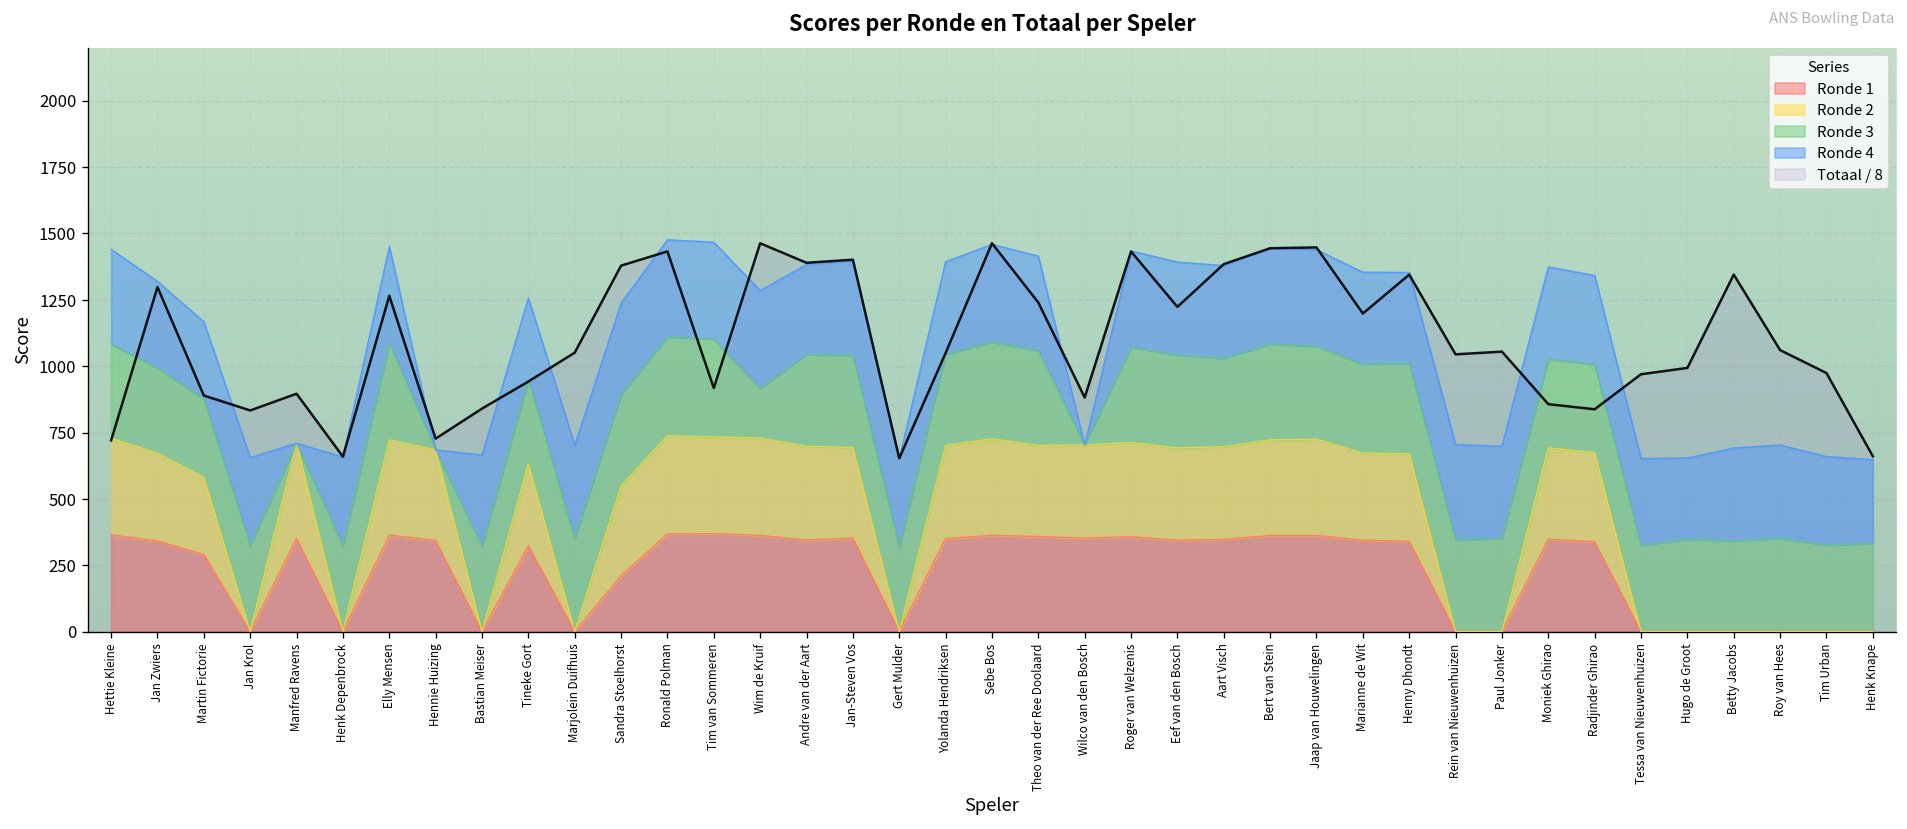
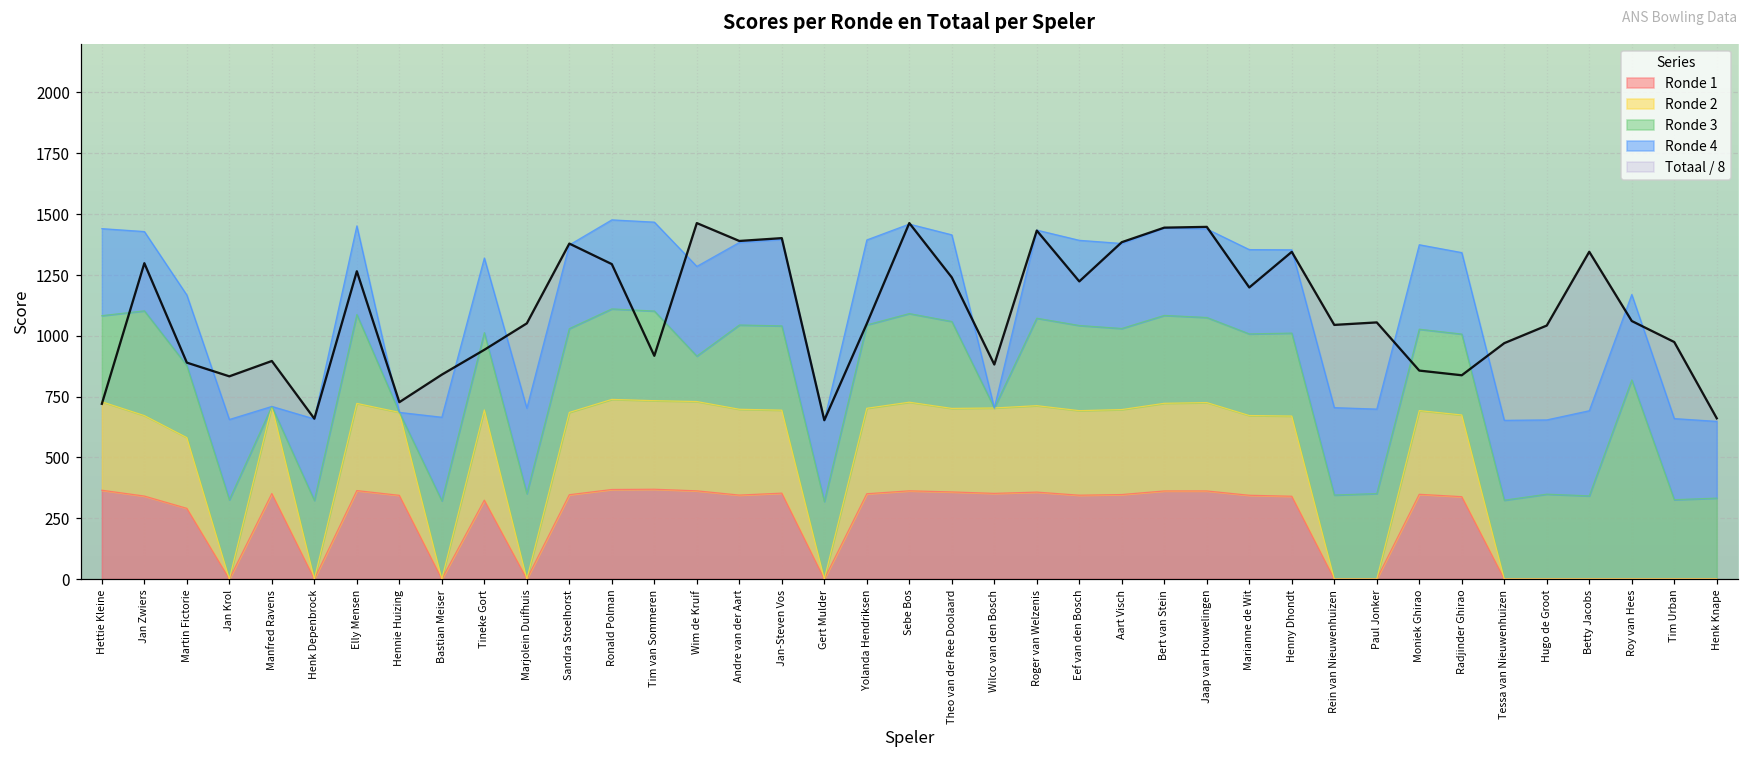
Ronde 3, Jan Zwiers: 320 -> 430
Ronde 2, Tineke Gort: 310 -> 370
Ronde 1, Sandra Stoelhorst: 210 -> 350
Totaal / 8, Ronald Polman: 1430 -> 1290
Totaal / 8, Hugo de Groot: 990 -> 1040
Ronde 3, Roy van Hees: 350 -> 820
